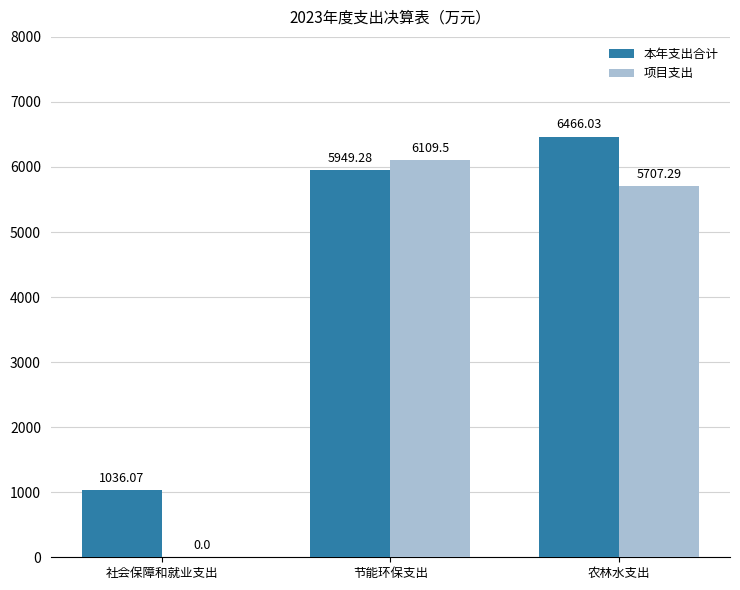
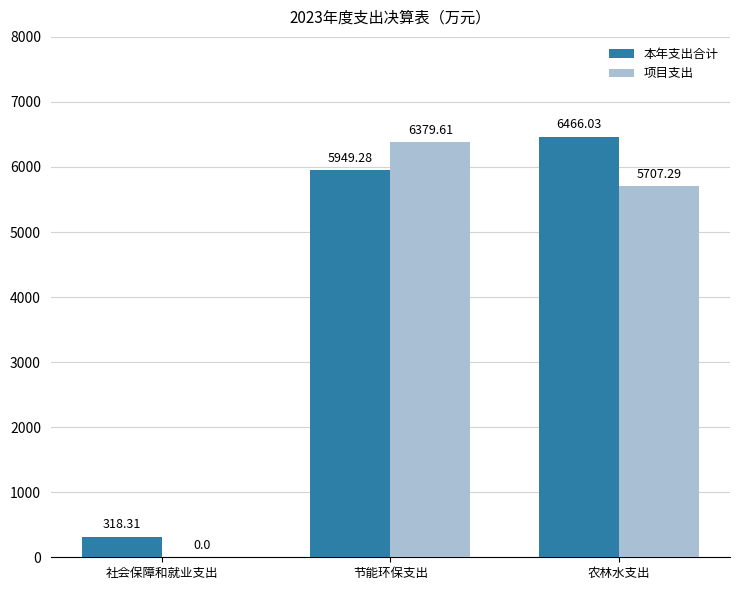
本年支出合计, 社会保障和就业支出: 1036.07 -> 318.31
项目支出, 节能环保支出: 6109.5 -> 6379.61
